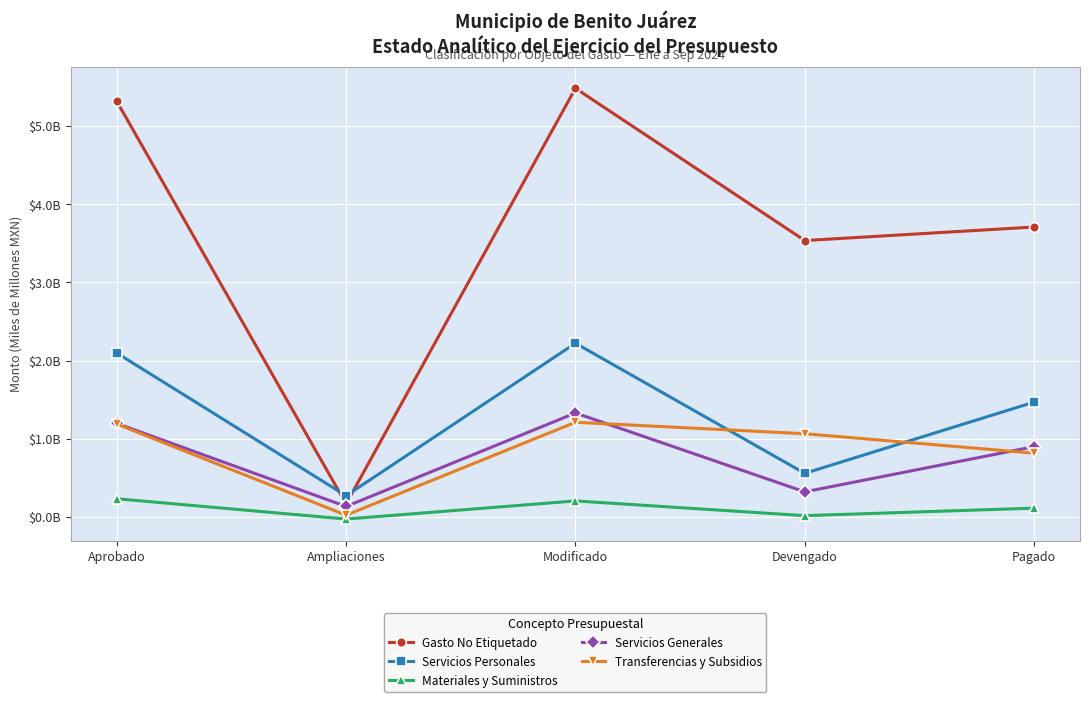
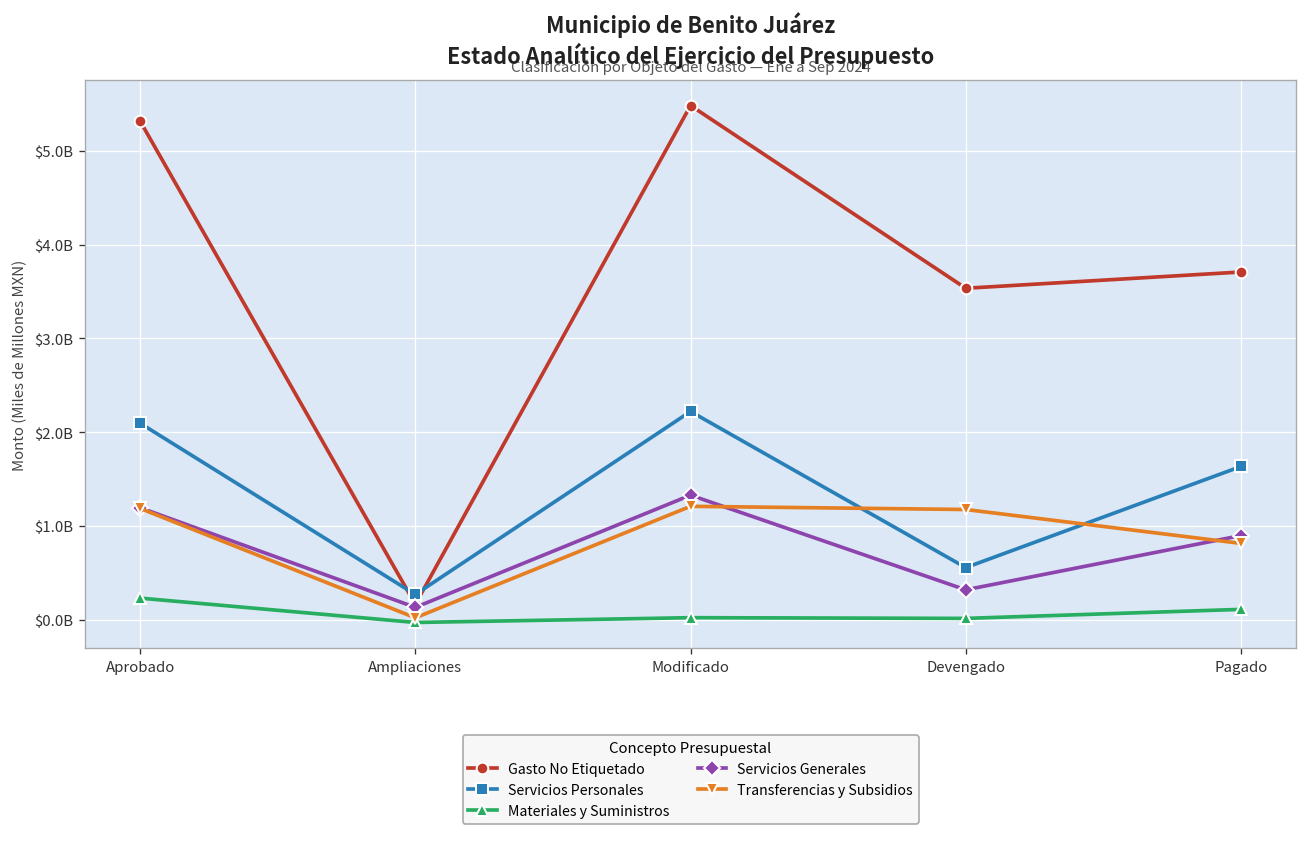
Materiales y Suministros, Modificado: $200000000 -> $0
Transferencias y Subsidios, Devengado: $1100000000 -> $1200000000
Servicios Personales, Pagado: $1500000000 -> $1600000000
